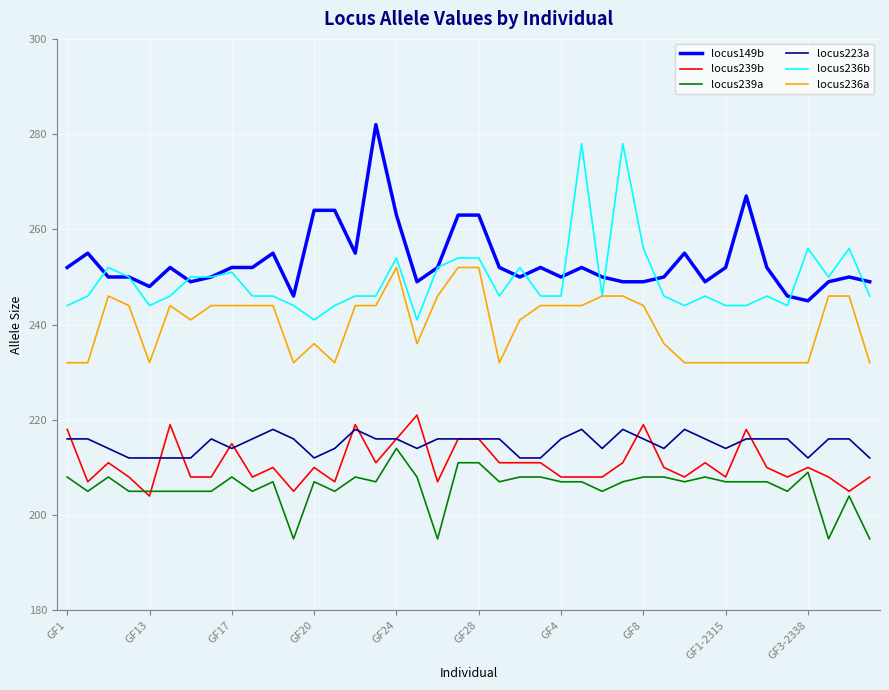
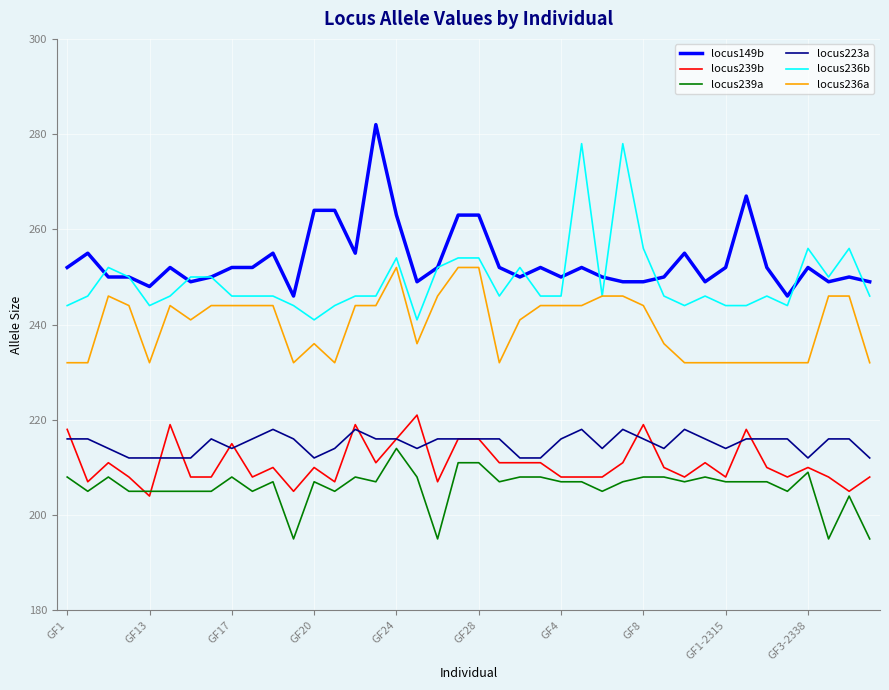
locus236b, GF17: 251 -> 246
locus149b, GF3-2338: 245 -> 252
